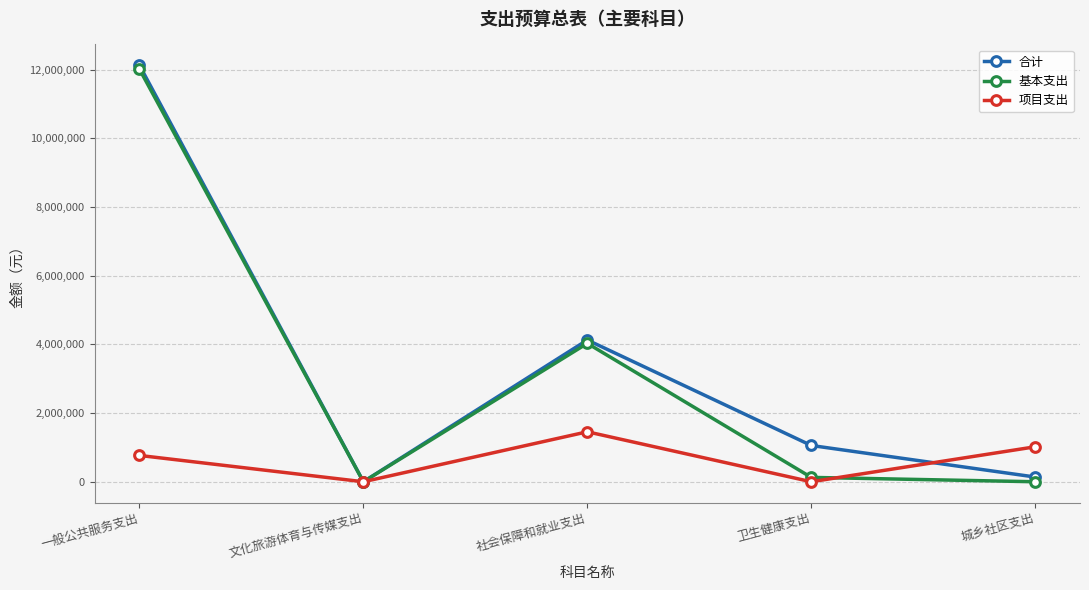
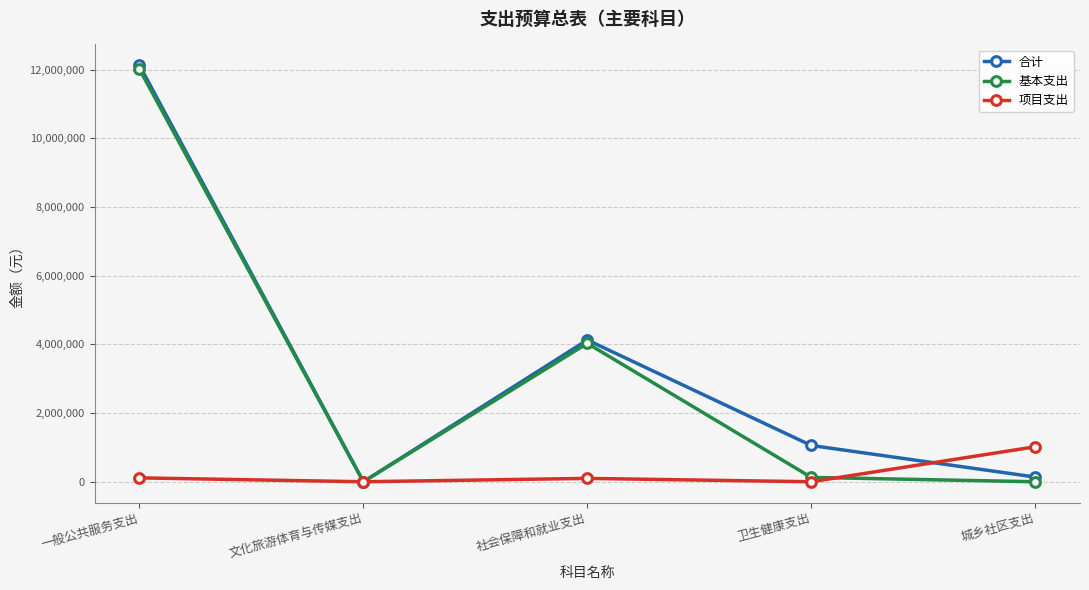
项目支出, 一般公共服务支出: 800,000 -> 100,000
项目支出, 社会保障和就业支出: 1,500,000 -> 100,000
